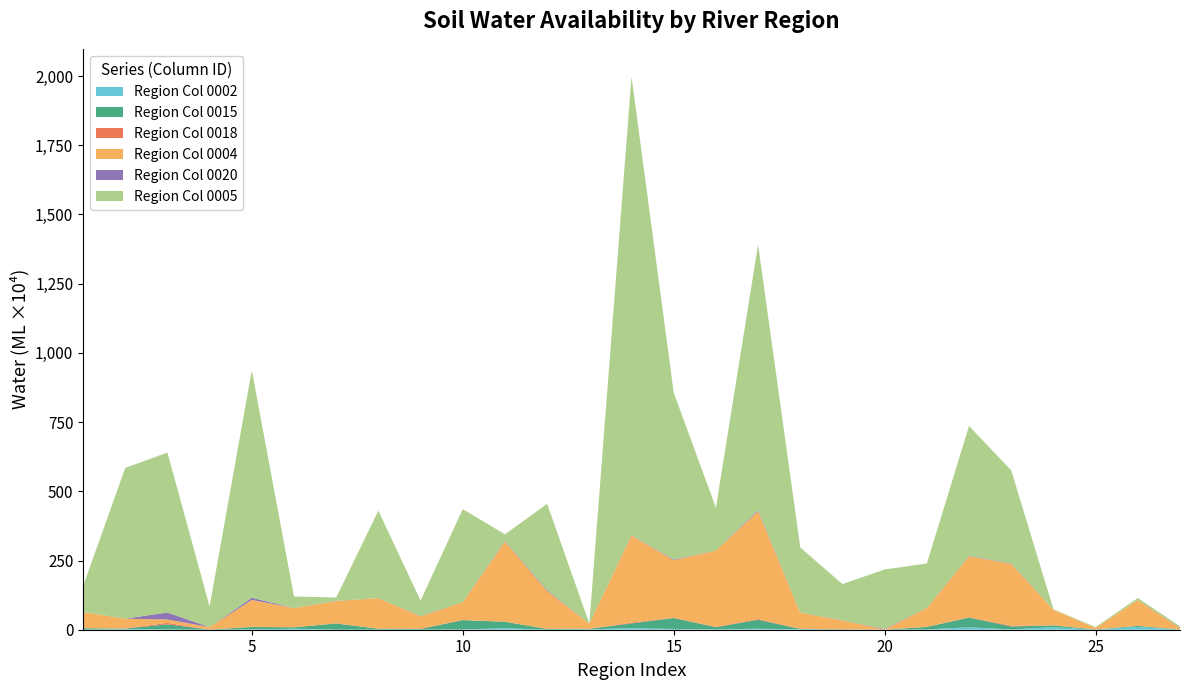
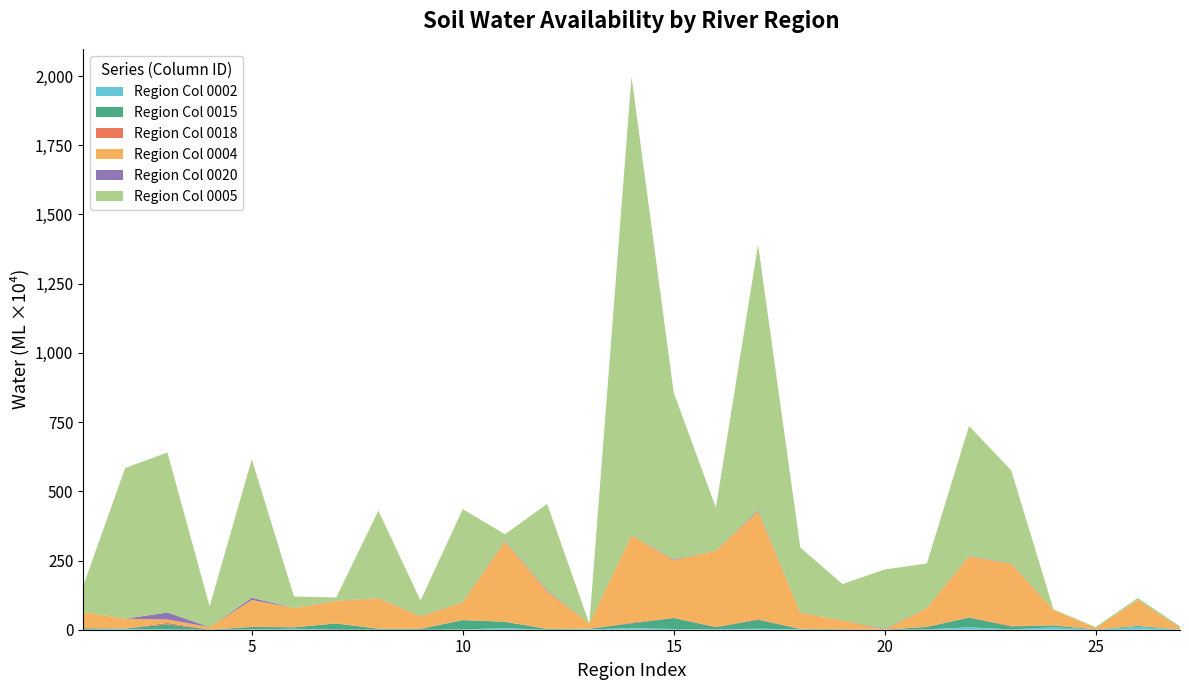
Region Col 0005, 5: 820 -> 500
